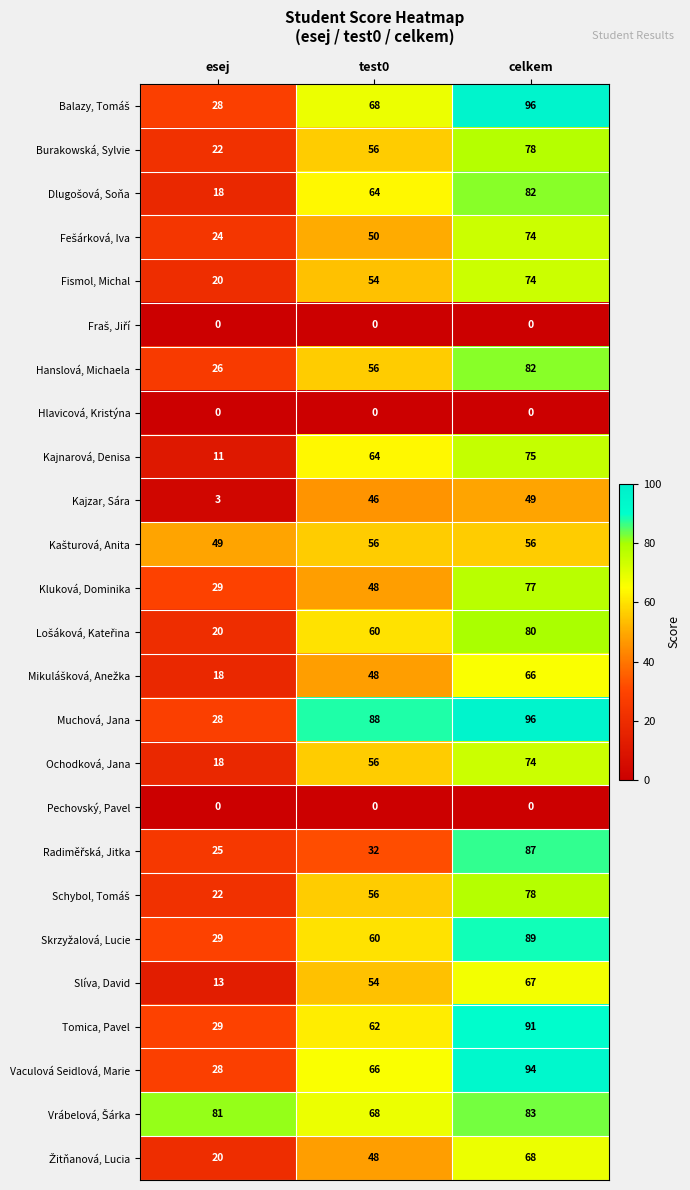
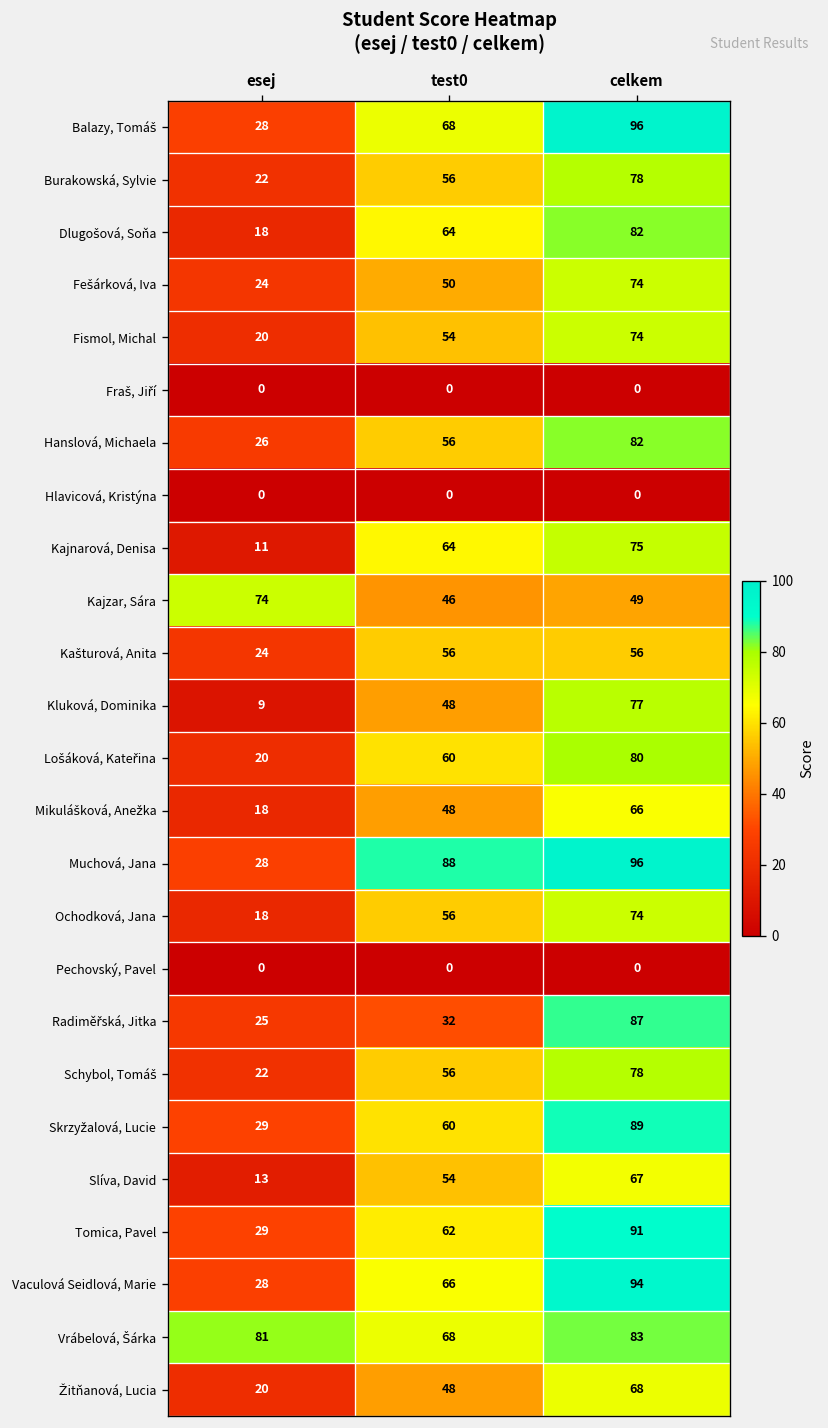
Kajzar, Sára, esej: 3 -> 74
Kašturová, Anita, esej: 49 -> 24
Kluková, Dominika, esej: 29 -> 9
